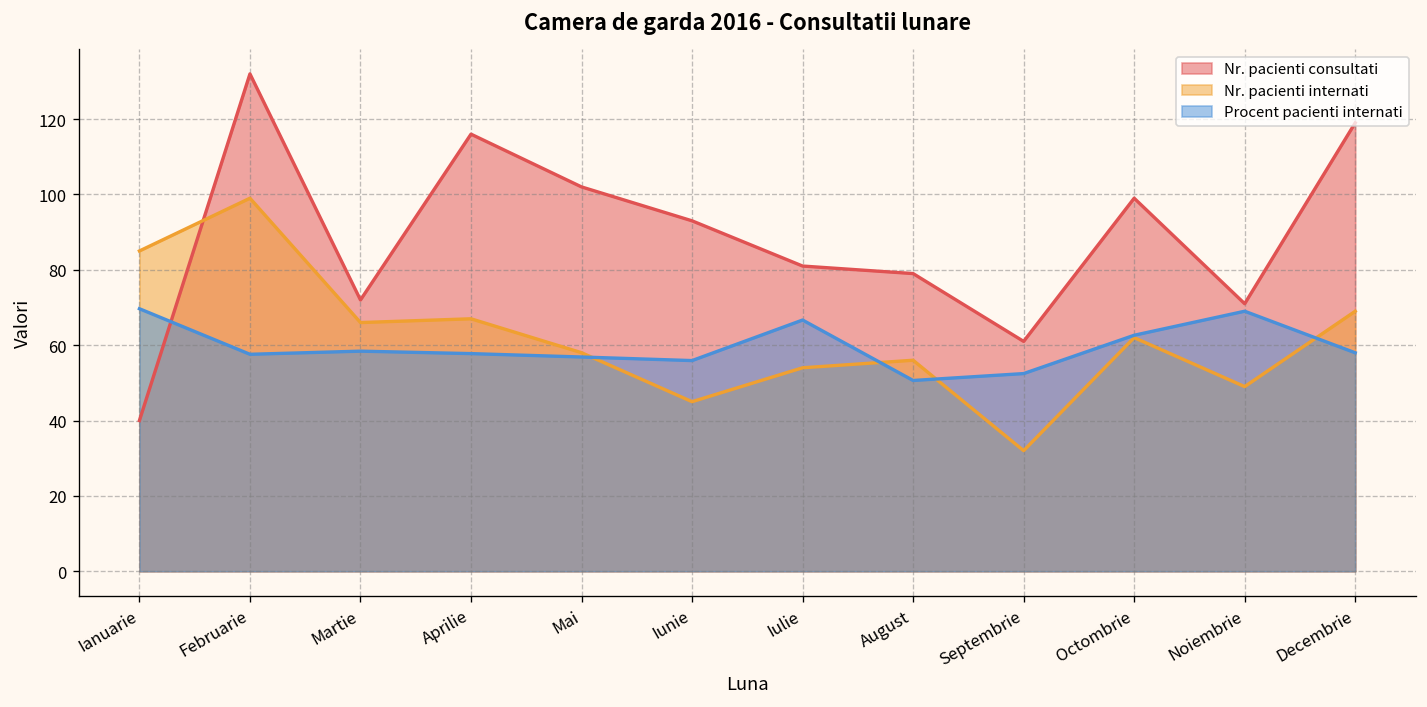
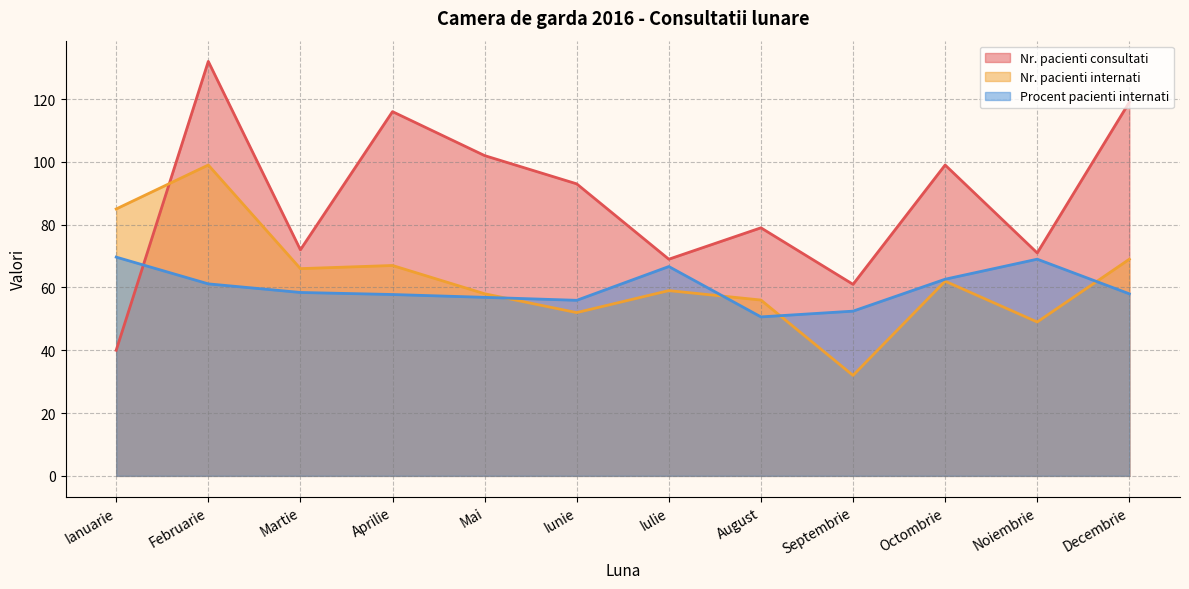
Procent pacienti internati, Februarie: 58 -> 61
Nr. pacienti internati, Iunie: 45 -> 52
Nr. pacienti consultati, Iulie: 81 -> 69
Nr. pacienti internati, Iulie: 54 -> 59
